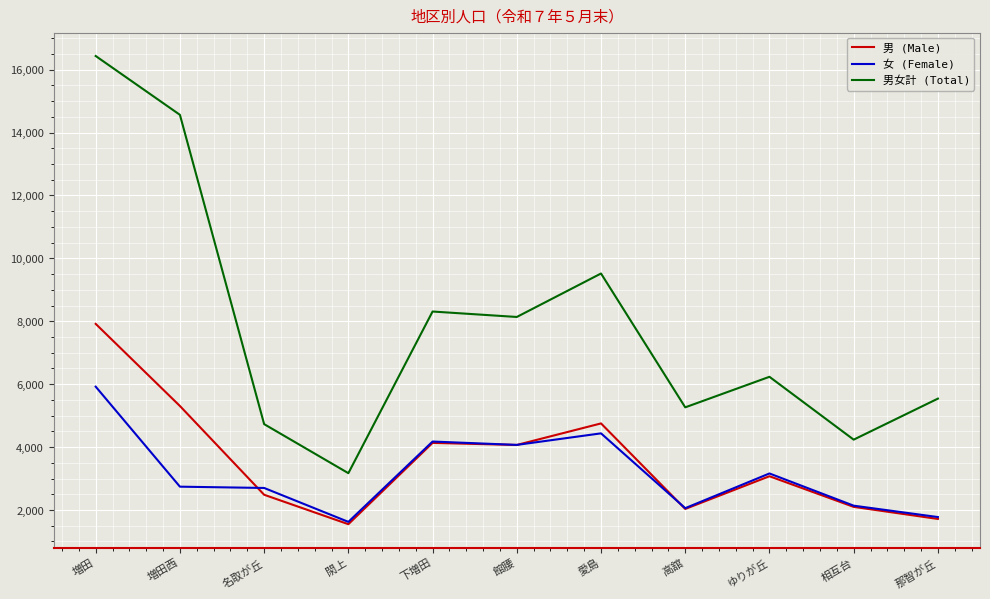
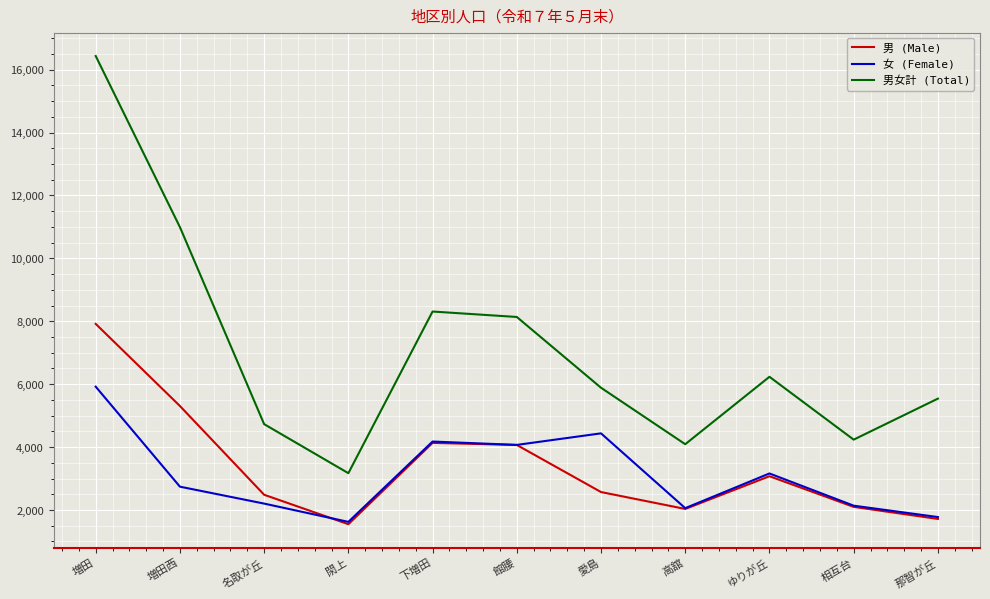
男女計 (Total), 増田西: 14,600 -> 11,000
女 (Female), 名取が丘: 2,700 -> 2,200
男 (Male), 愛島: 4,800 -> 2,600
男女計 (Total), 愛島: 9,500 -> 5,900
男女計 (Total), 高舘: 5,300 -> 4,100
